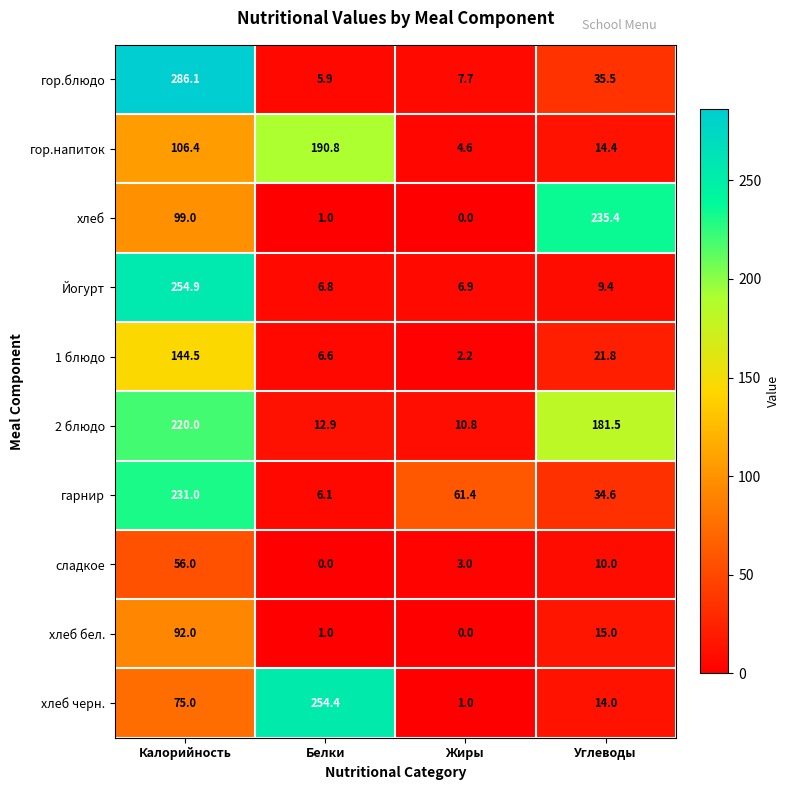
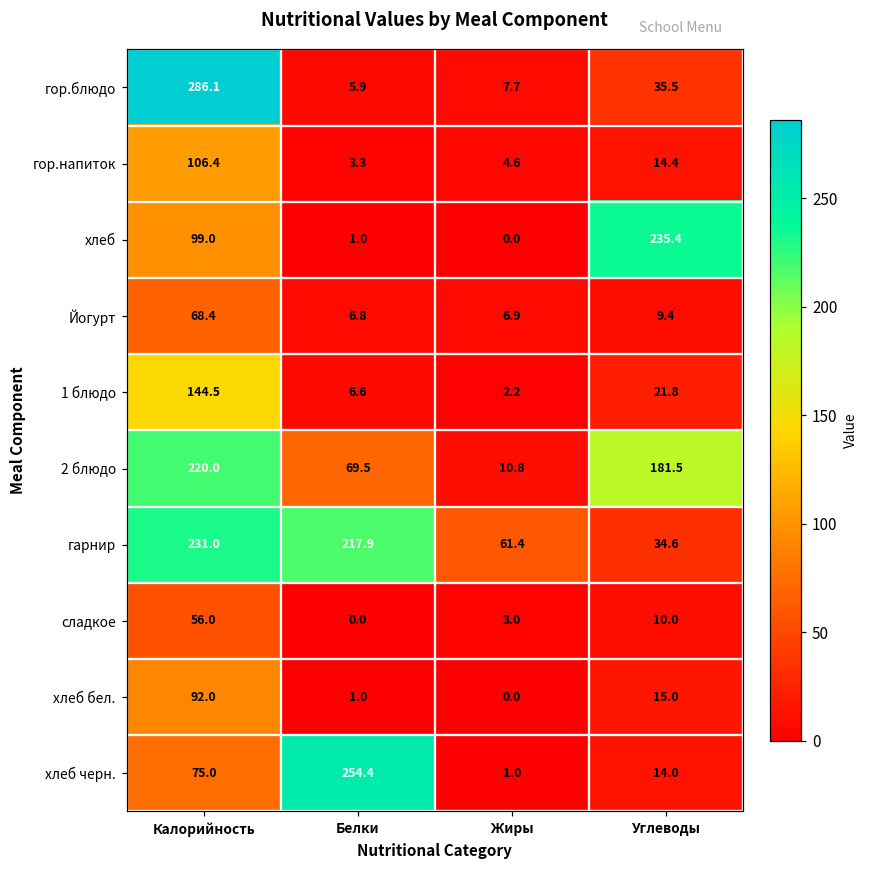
гор.напиток, Белки: 190.8 -> 3.3
Йогурт, Калорийность: 254.9 -> 68.4
2 блюдо, Белки: 12.9 -> 69.5
гарнир, Белки: 6.1 -> 217.9
